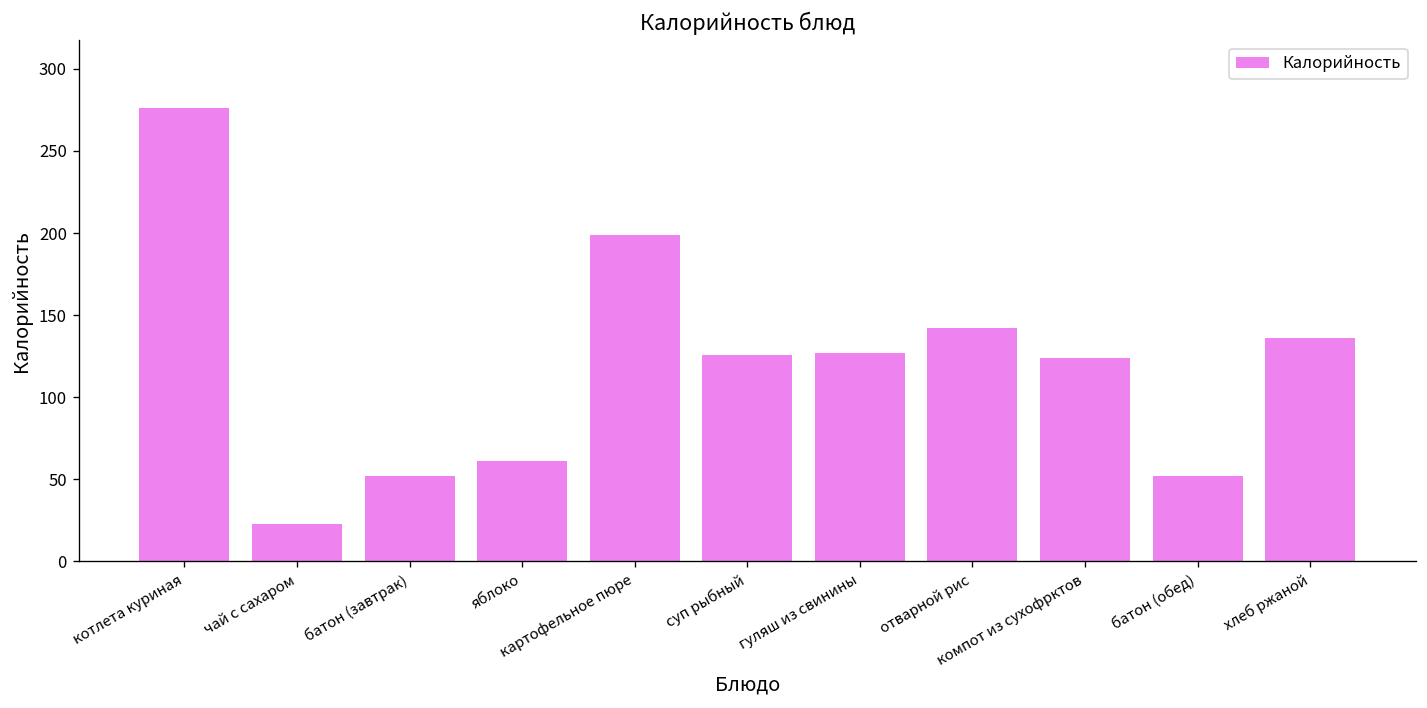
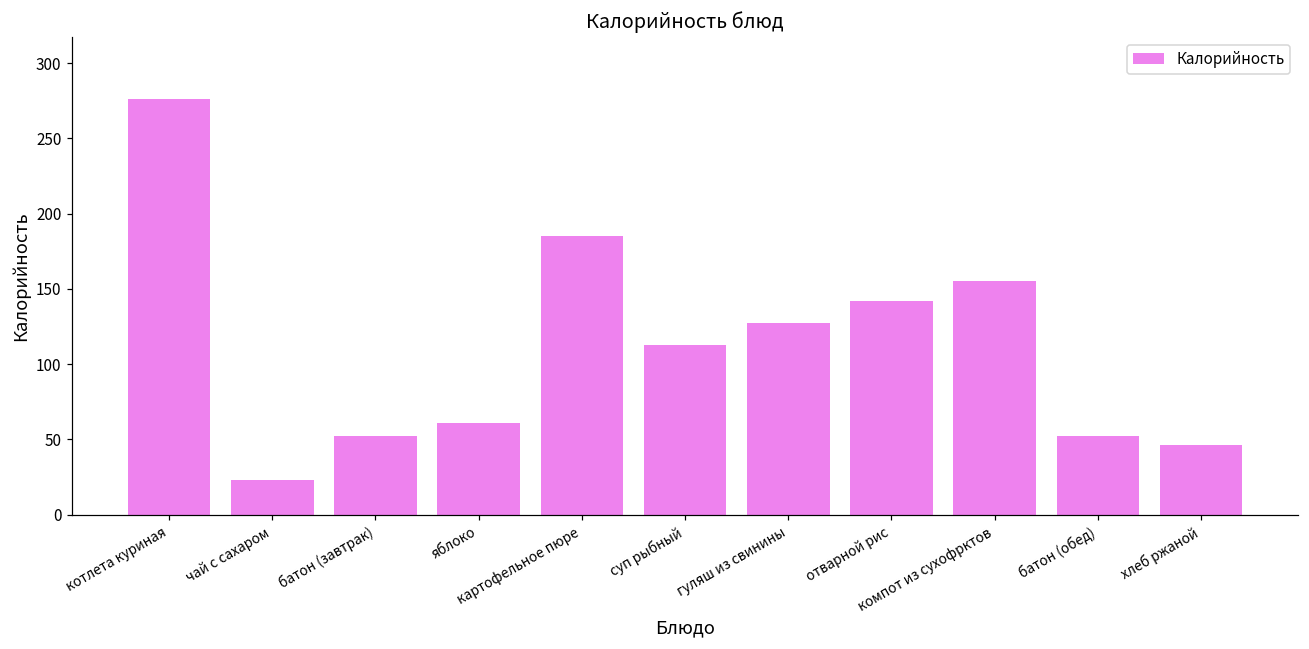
картофельное пюре: 199 -> 185
суп рыбный: 126 -> 113
компот из сухофрктов: 124 -> 155
хлеб ржаной: 136 -> 46
